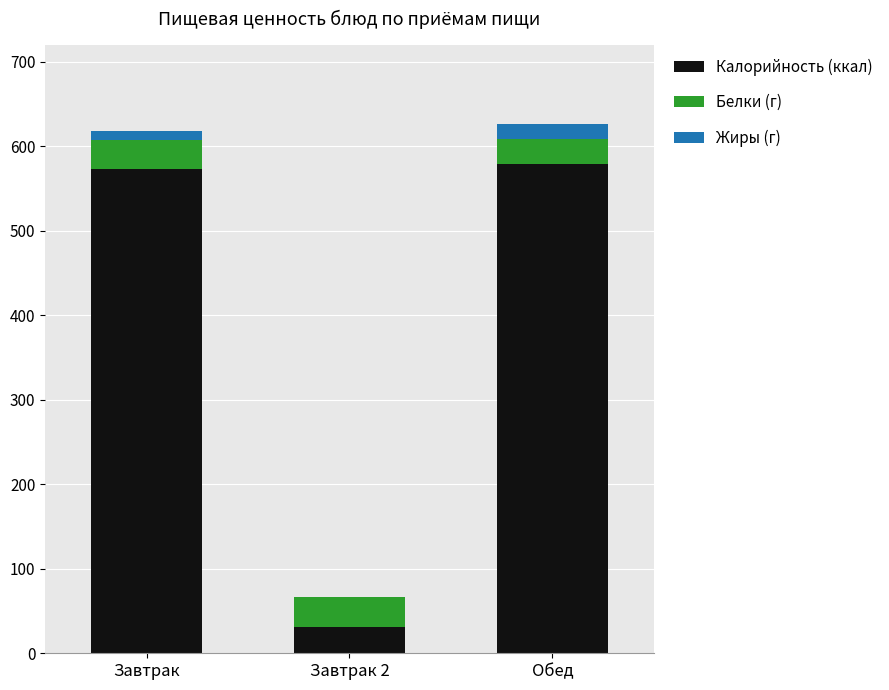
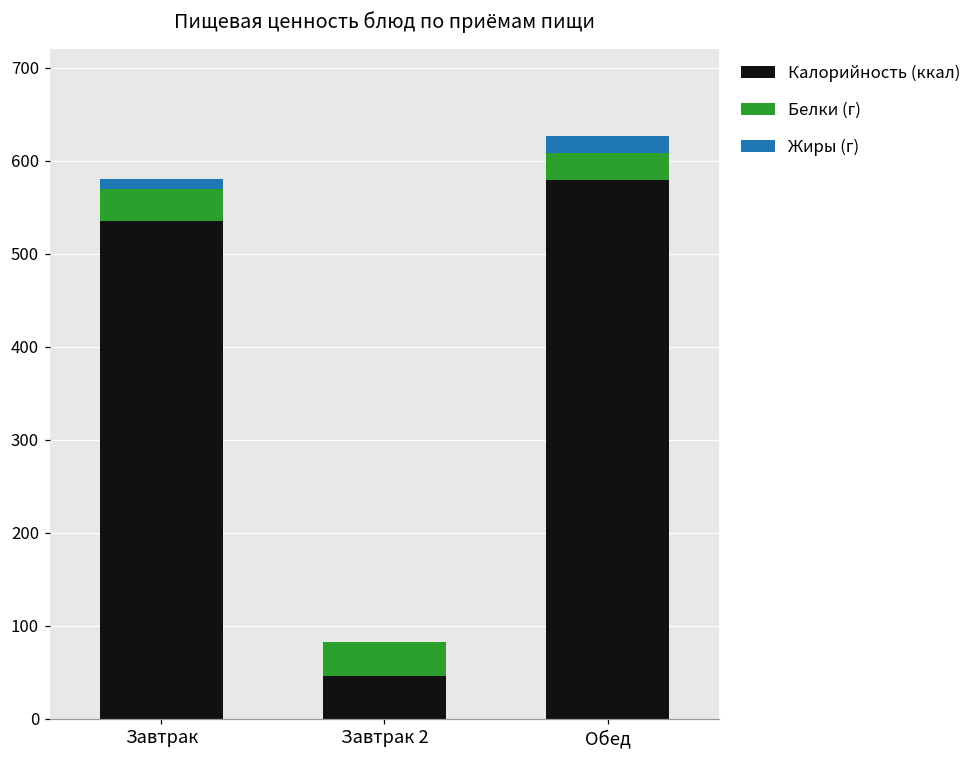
Калорийность (ккал), Завтрак: 570 -> 540
Калорийность (ккал), Завтрак 2: 30 -> 50
